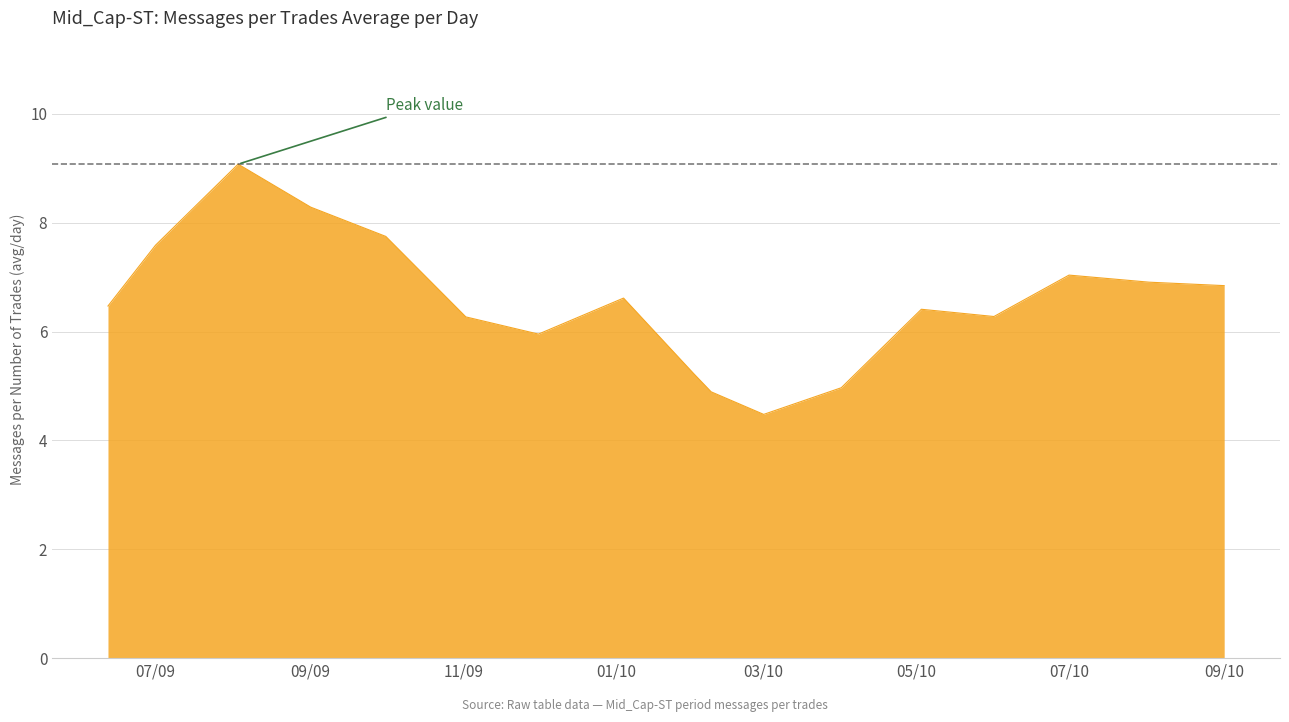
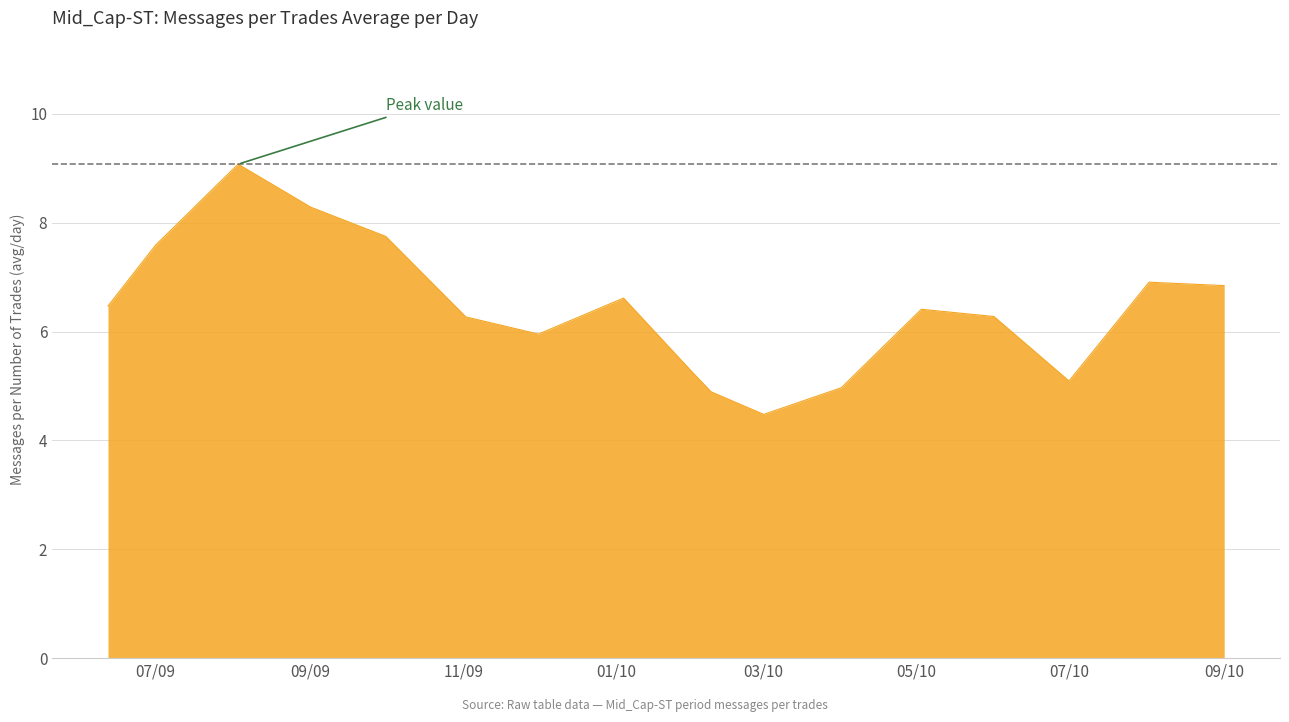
07/10: 7.0 -> 5.1
